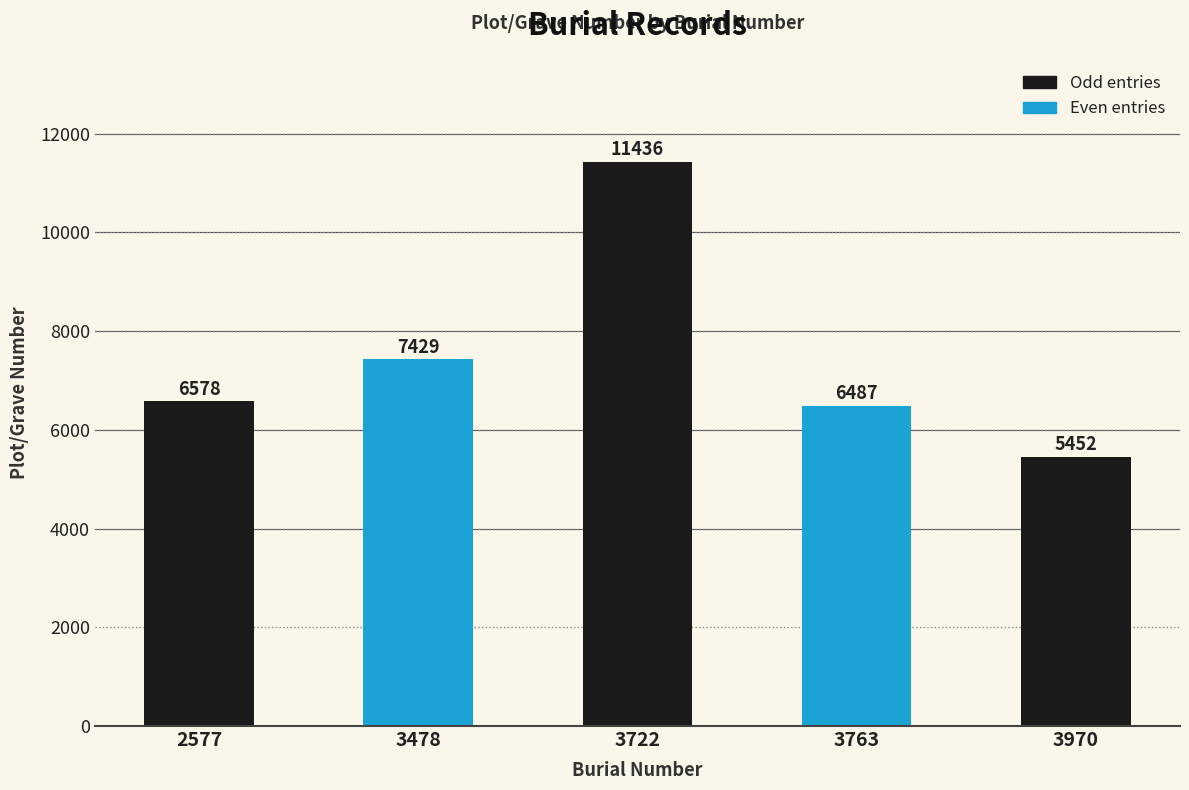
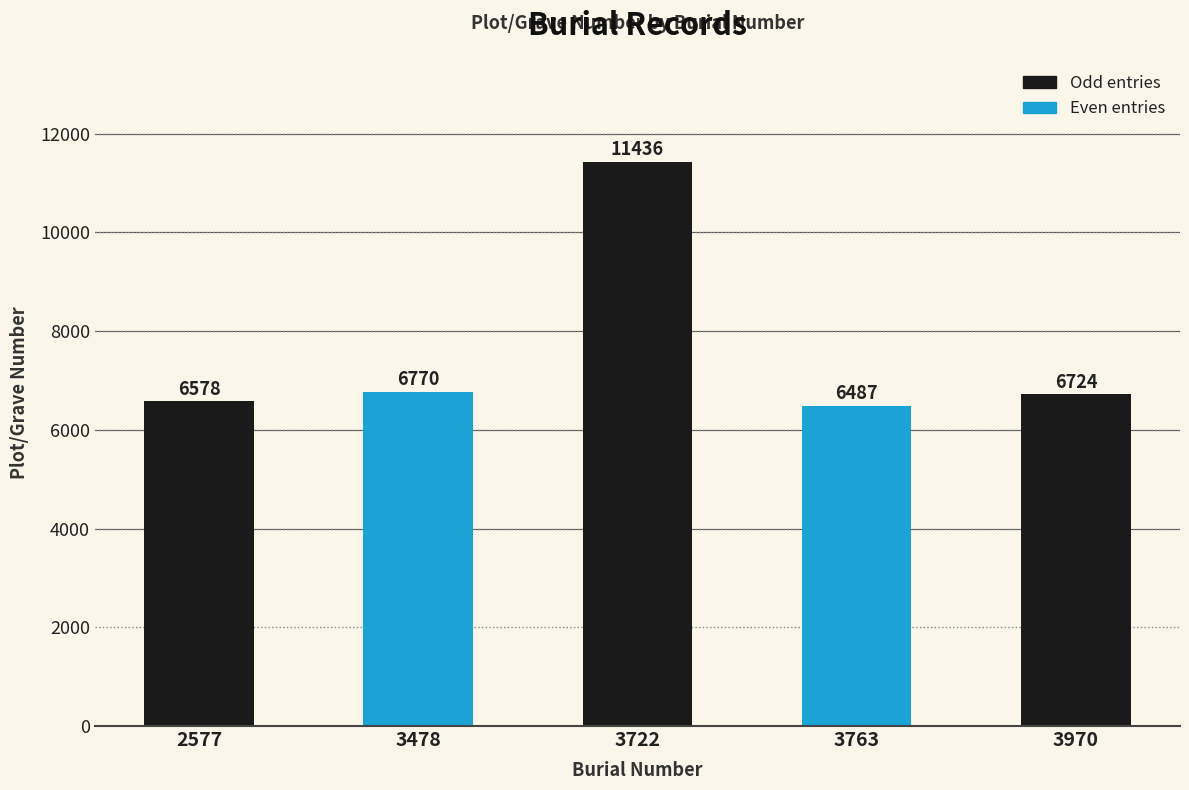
3478: 7429 -> 6770
3970: 5452 -> 6724
